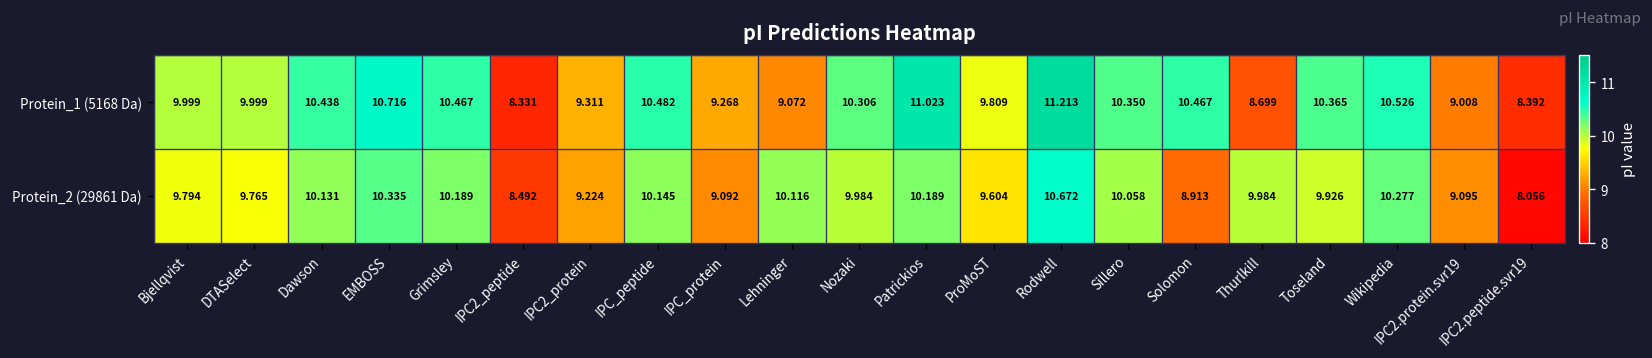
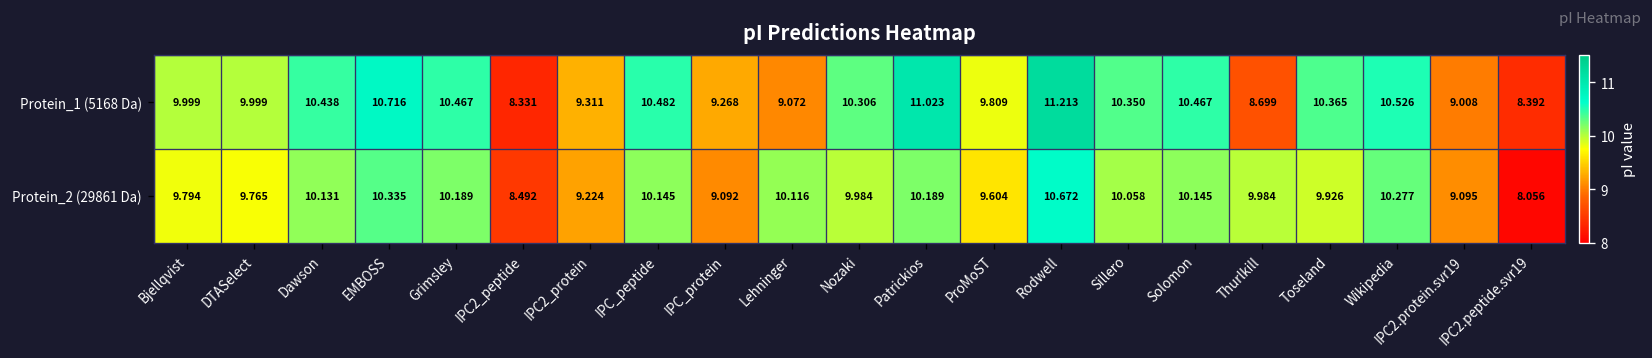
Protein_2 (29861 Da), Solomon: 8.913 -> 10.145
